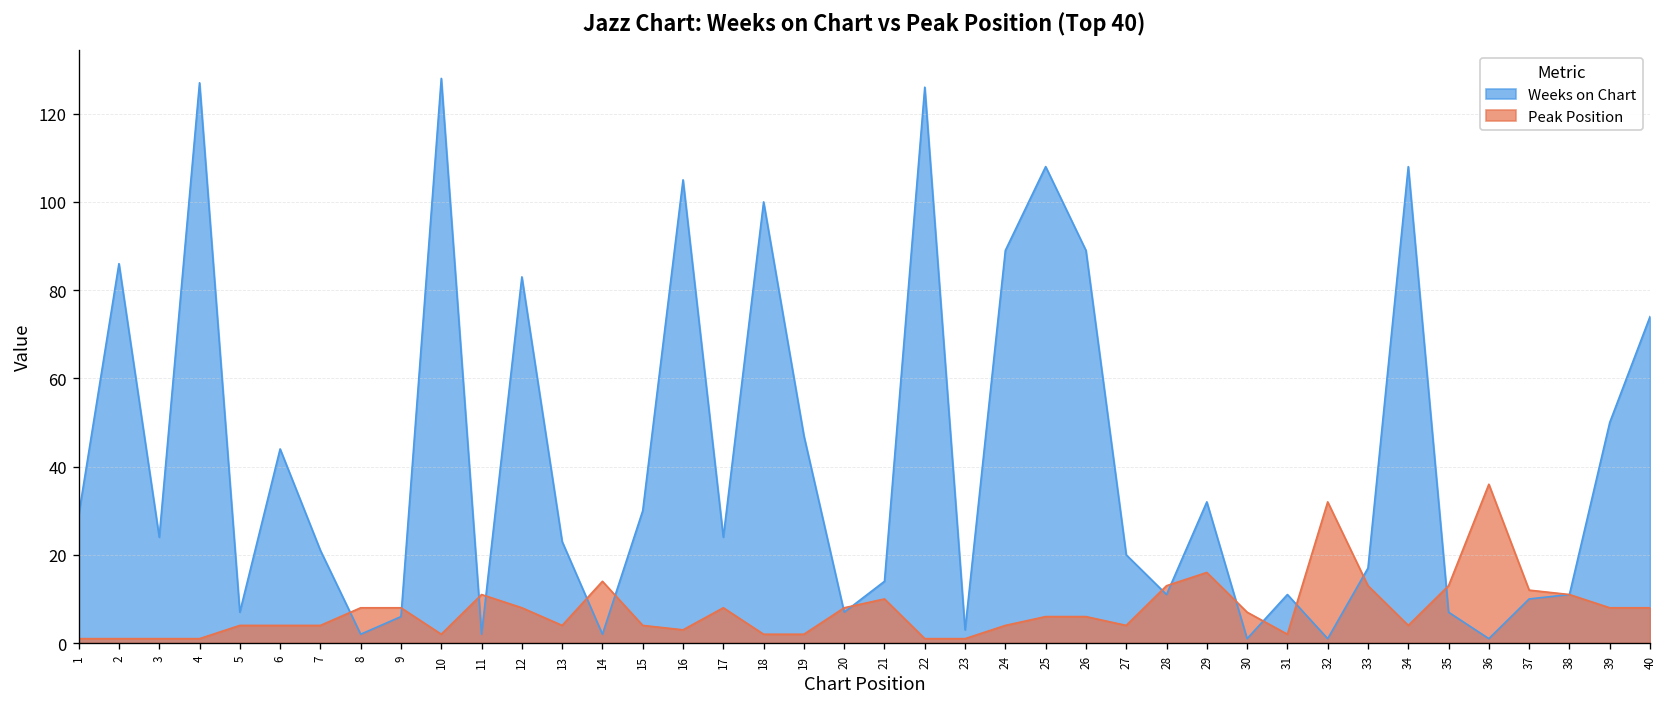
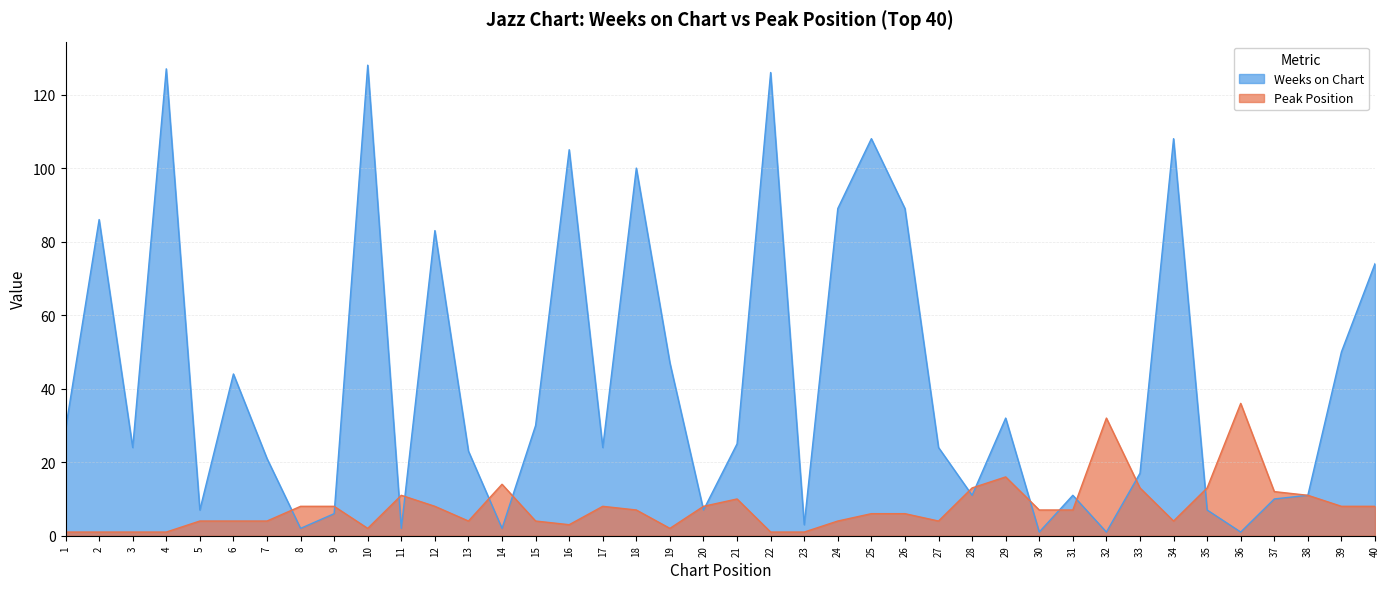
Peak Position, 18: 2 -> 7
Weeks on Chart, 21: 14 -> 25
Weeks on Chart, 27: 20 -> 24
Peak Position, 31: 2 -> 7
